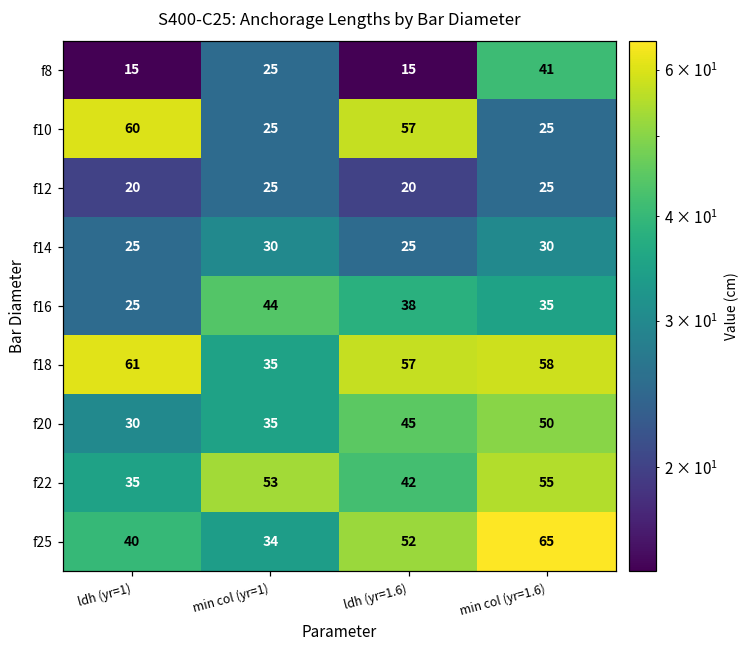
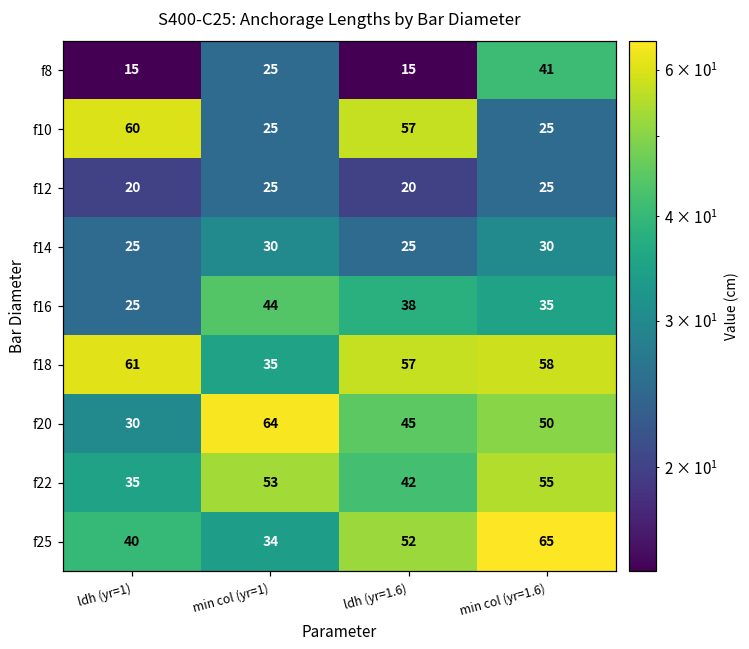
f20, min col (yr=1): 35 -> 64
